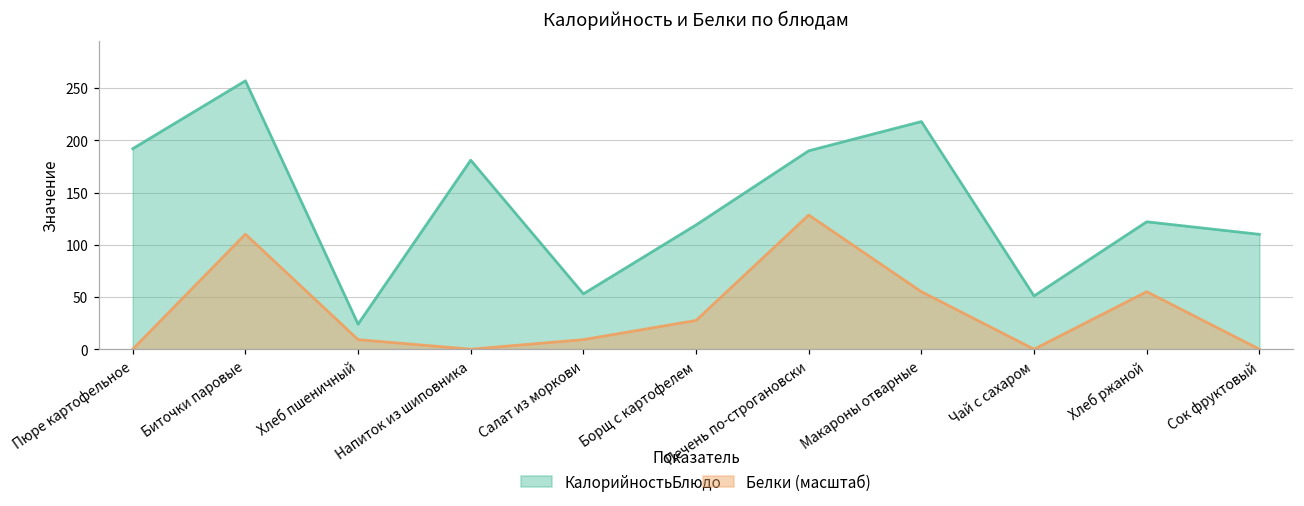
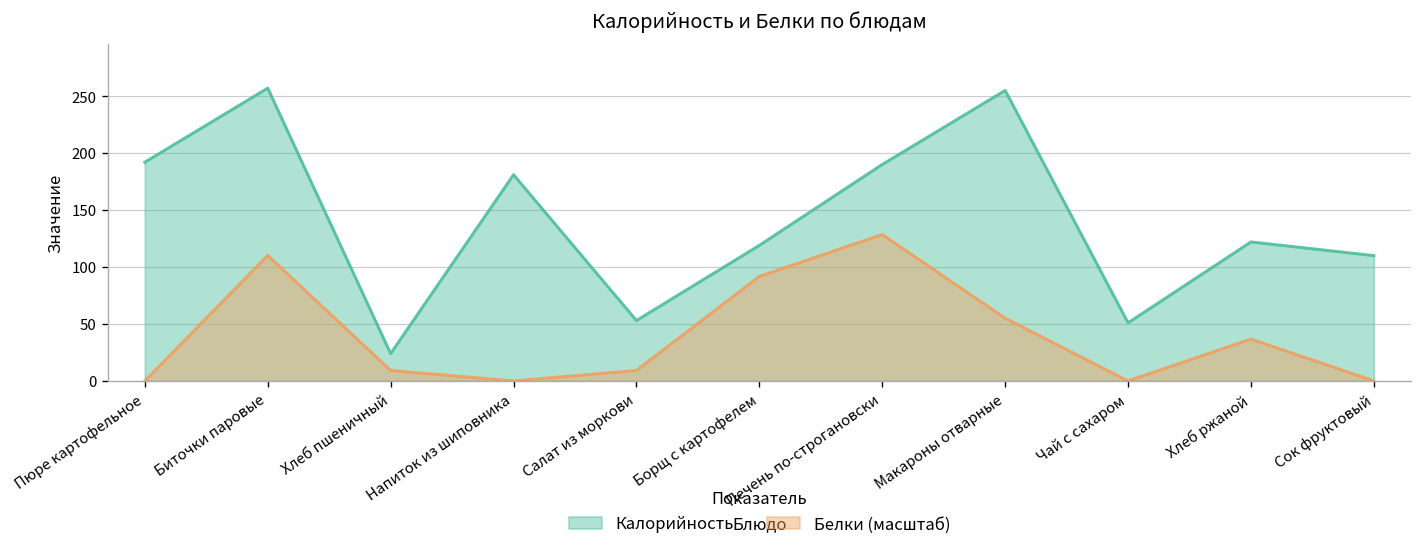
Белки (масштаб), Борщ с картофелем: 30 -> 90
Калорийность, Макароны отварные: 220 -> 260
Белки (масштаб), Хлеб ржаной: 60 -> 40
